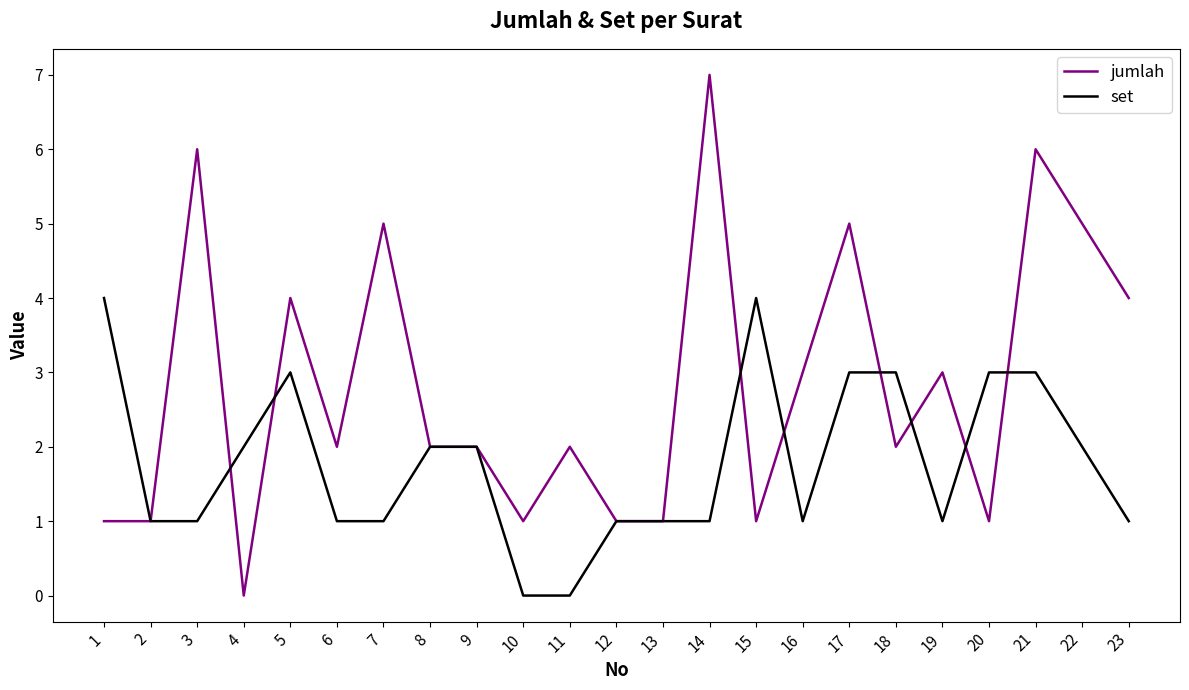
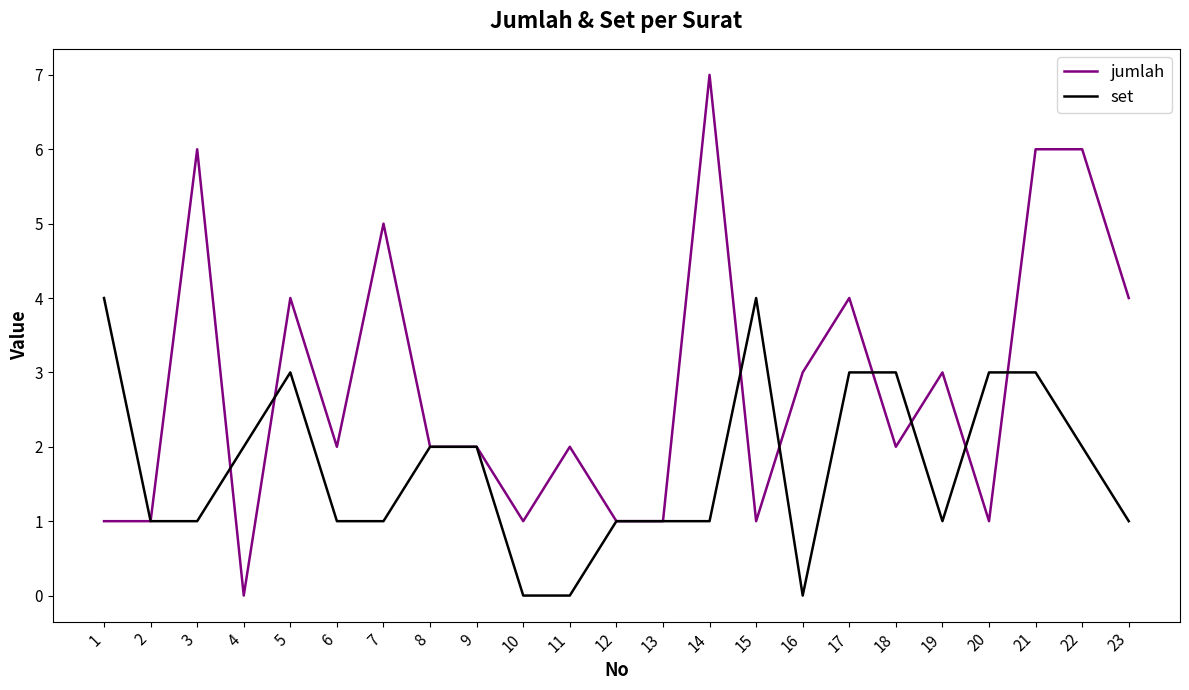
set, 16: 1 -> 0
jumlah, 17: 5 -> 4
jumlah, 22: 5 -> 6
